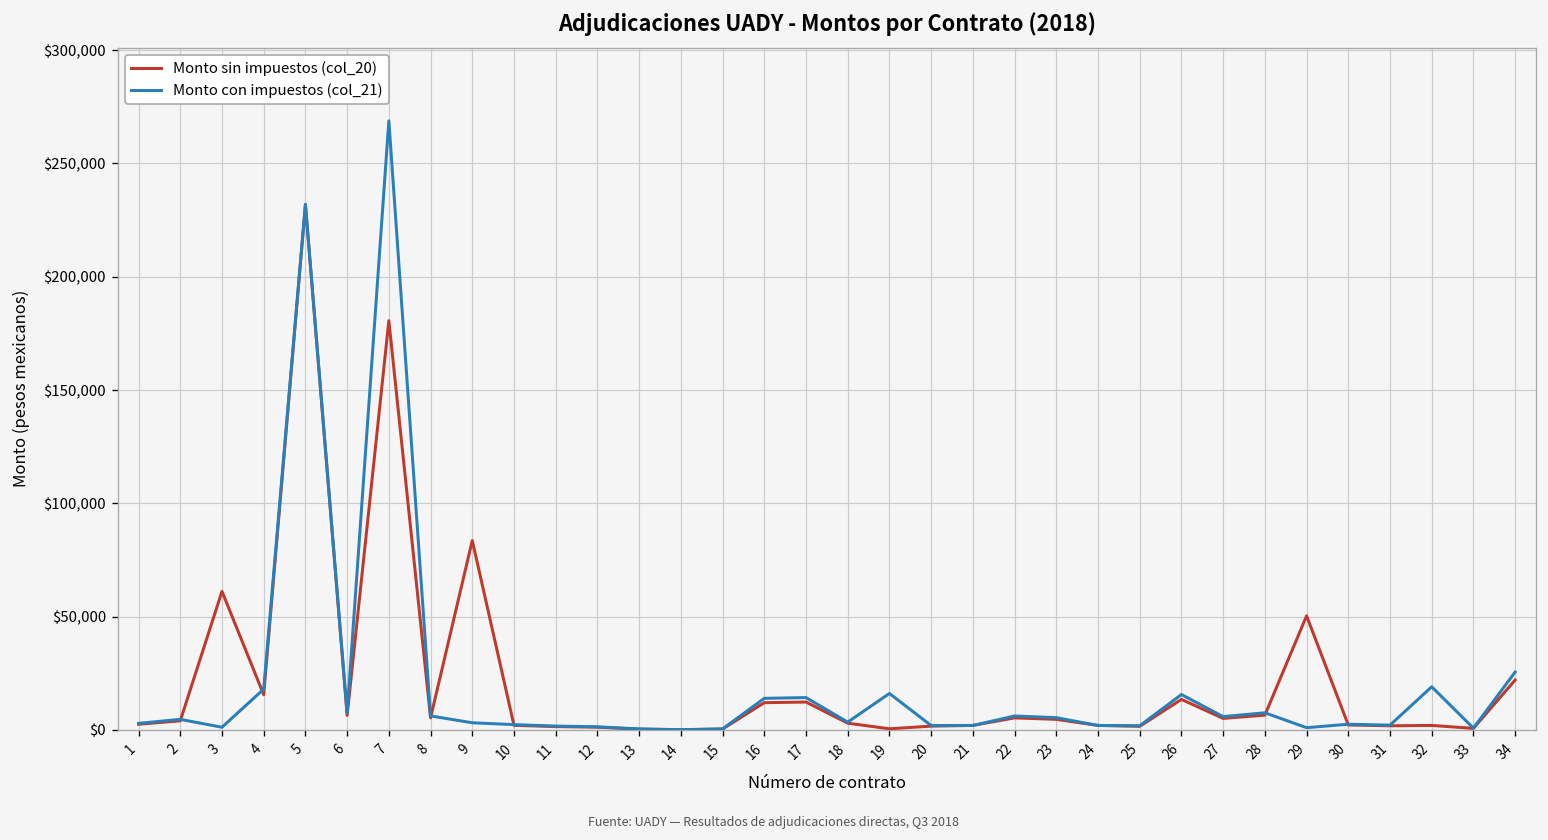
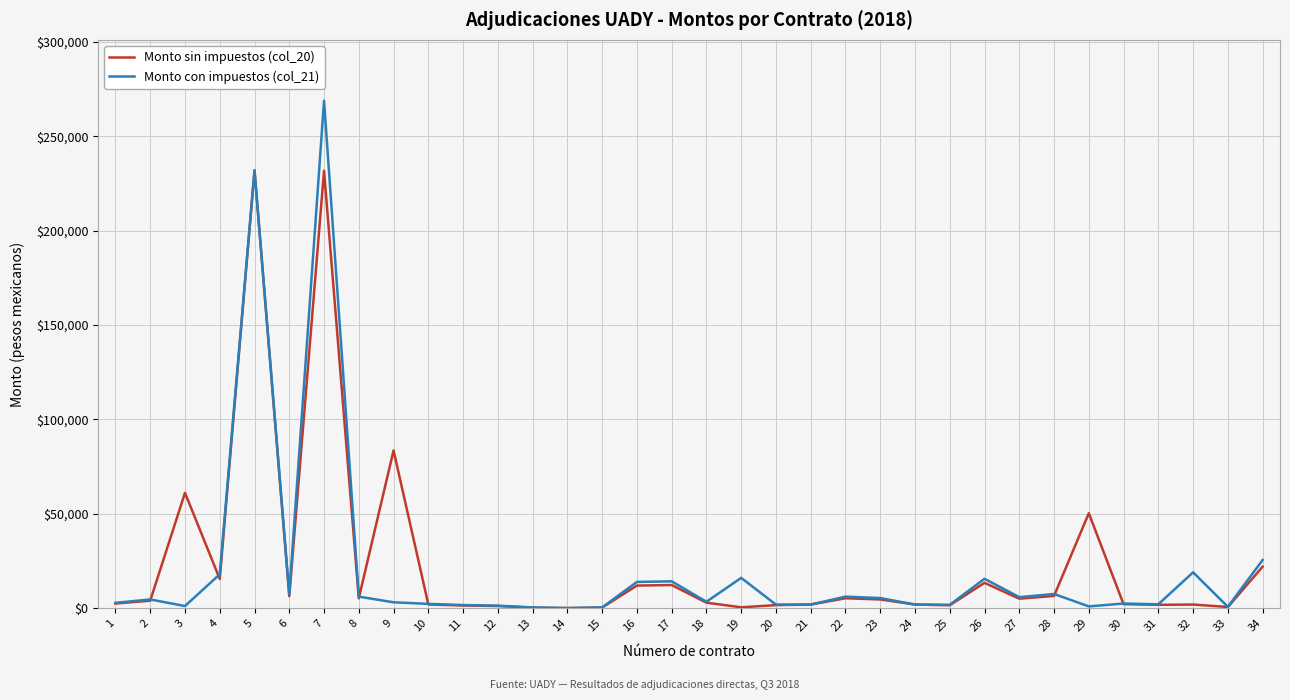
Monto sin impuestos (col_20), 7: $181,000 -> $232,000
